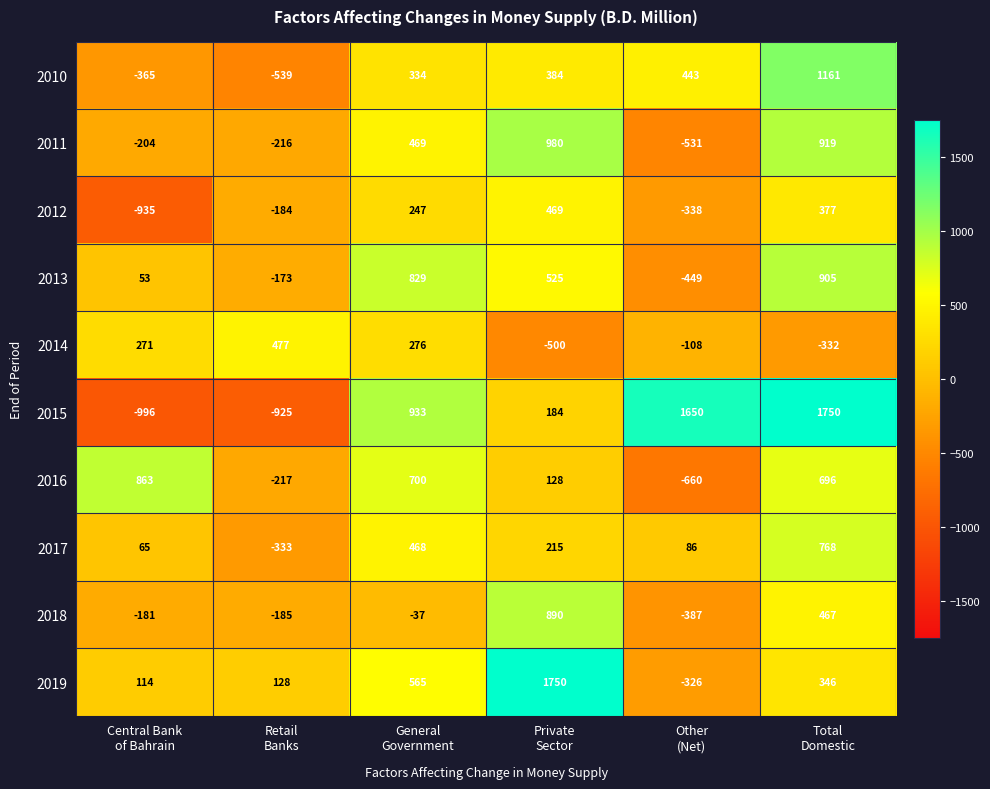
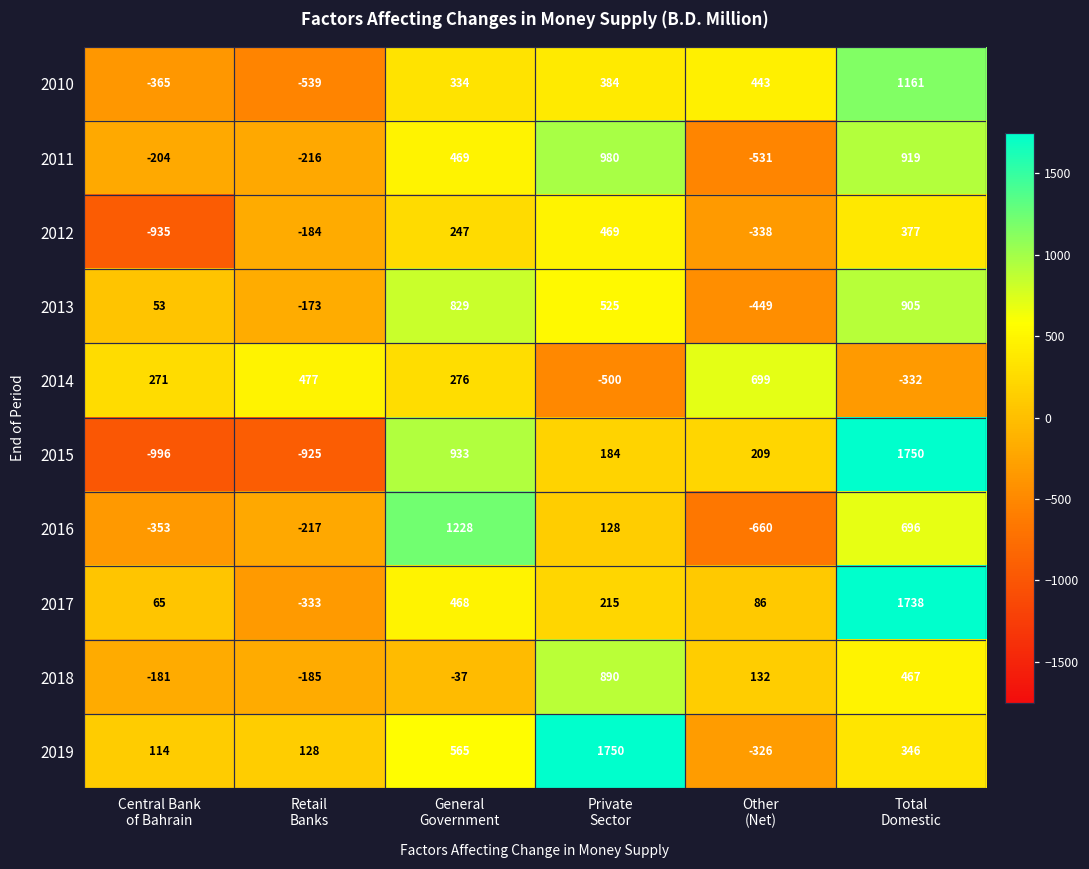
2014, Other (Net): -108 -> 699
2015, Other (Net): 1650 -> 209
2016, Central Bank of Bahrain: 863 -> -353
2016, General Government: 700 -> 1228
2017, Total Domestic: 768 -> 1738
2018, Other (Net): -387 -> 132
